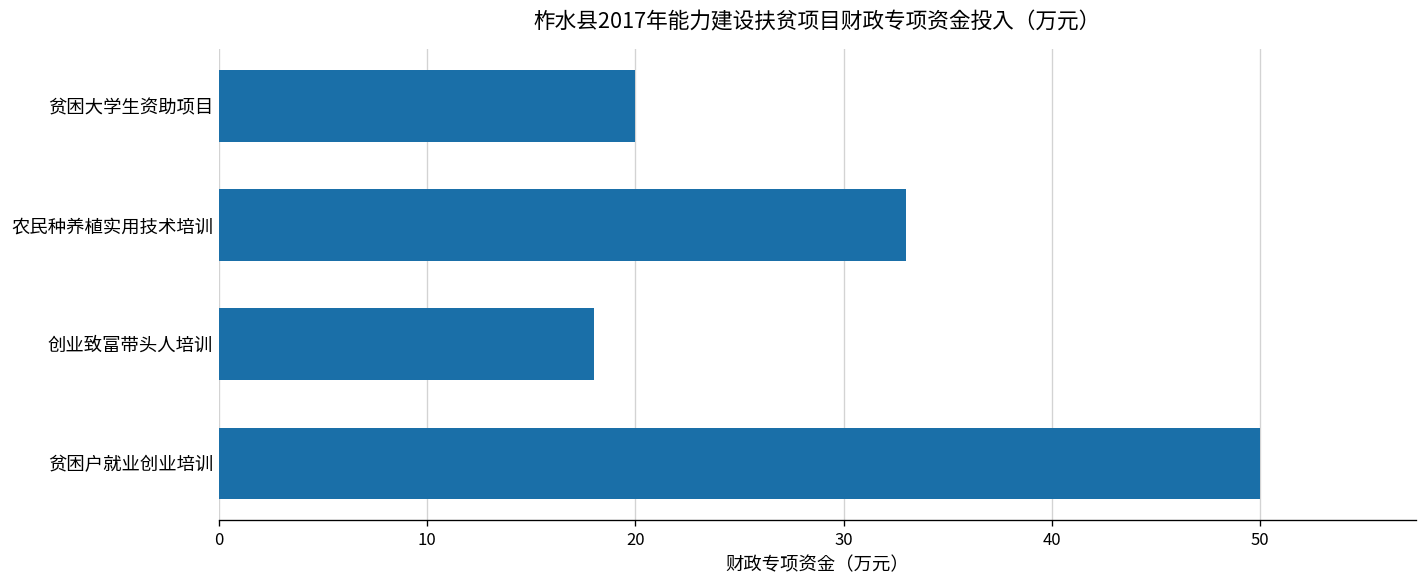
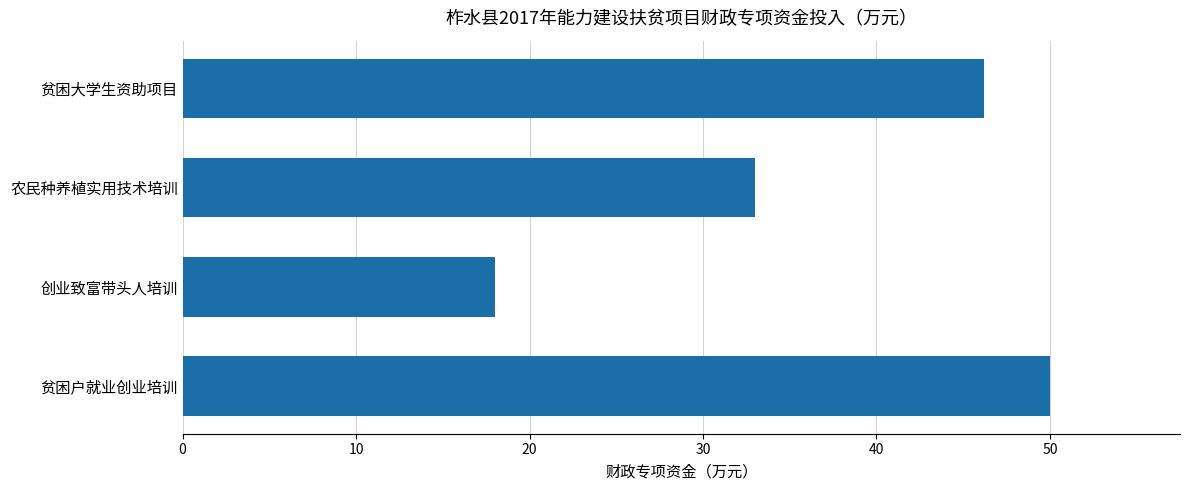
贫困大学生资助项目: 20.0 -> 46.2
